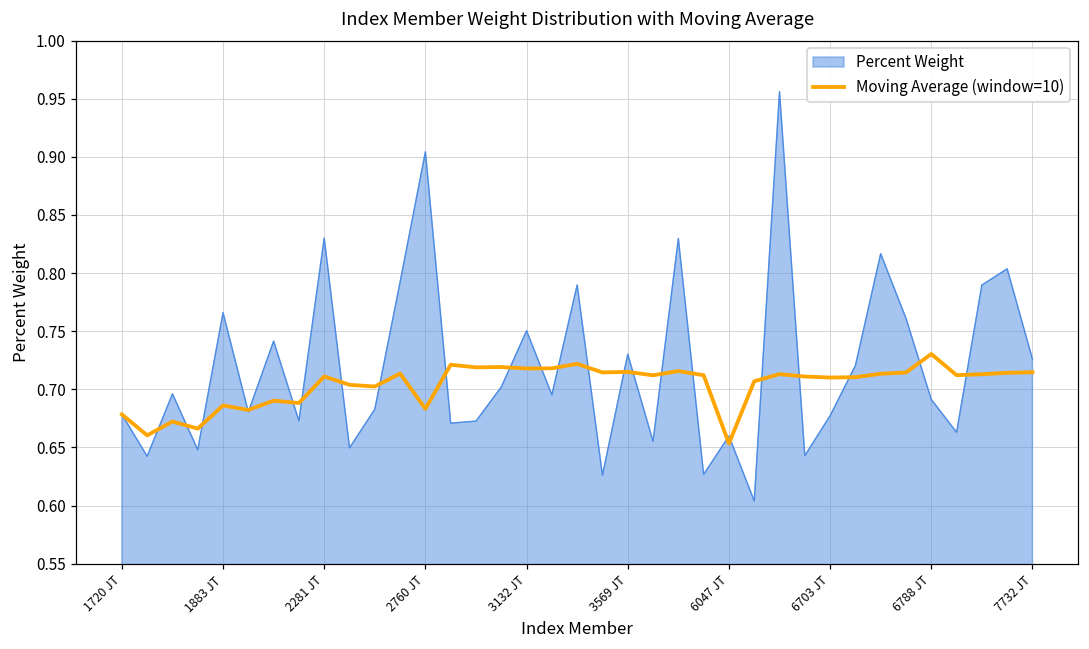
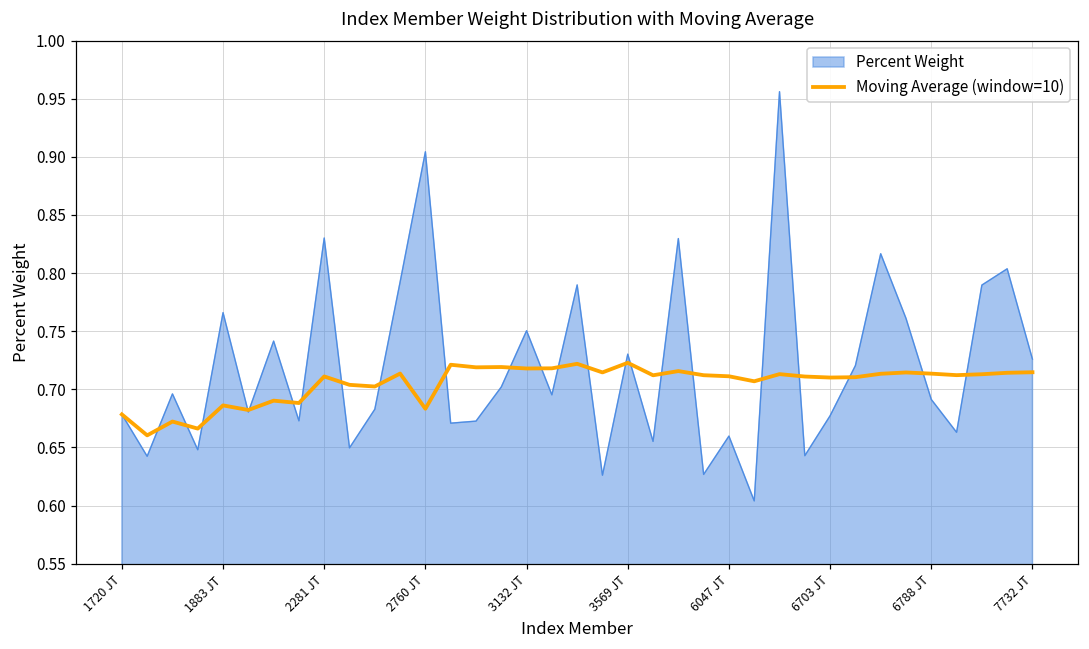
Moving Average (window=10), 3569 JT: 0.715 -> 0.723
Moving Average (window=10), 6047 JT: 0.653 -> 0.711
Moving Average (window=10), 6788 JT: 0.730 -> 0.713
